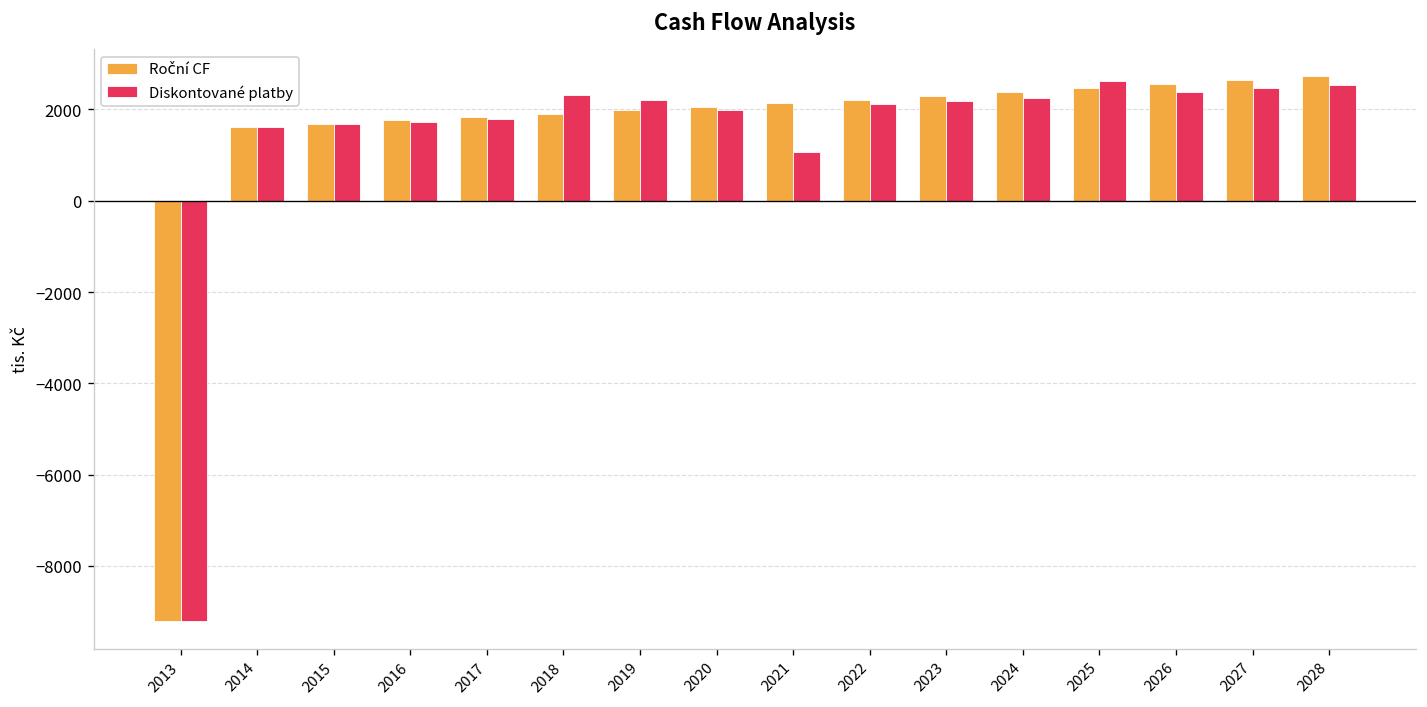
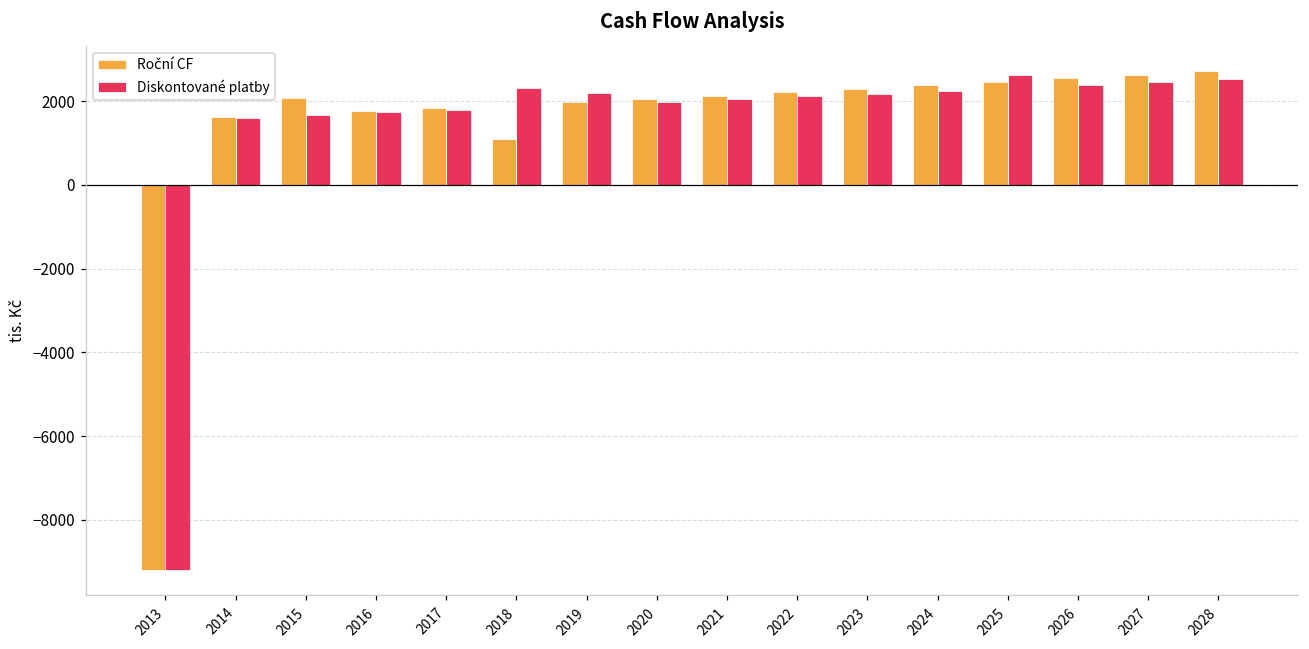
Roční CF, 2015: 1700 -> 2100
Roční CF, 2018: 1900 -> 1100
Diskontované platby, 2021: 1100 -> 2100
